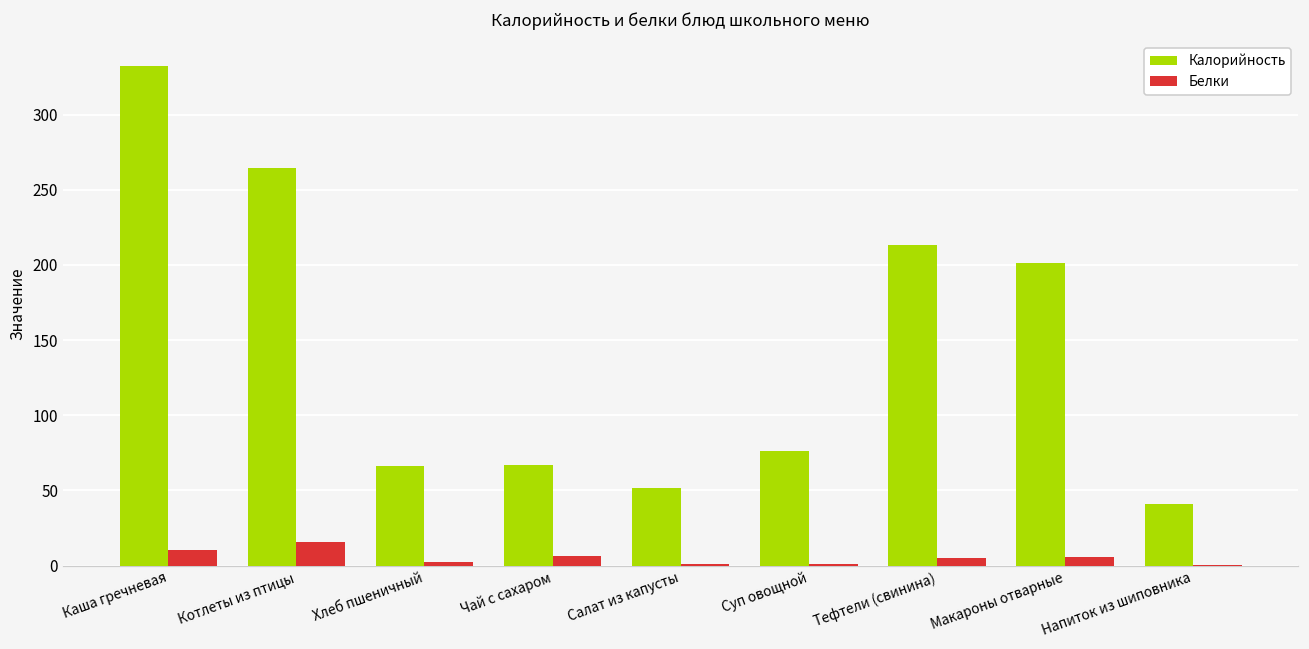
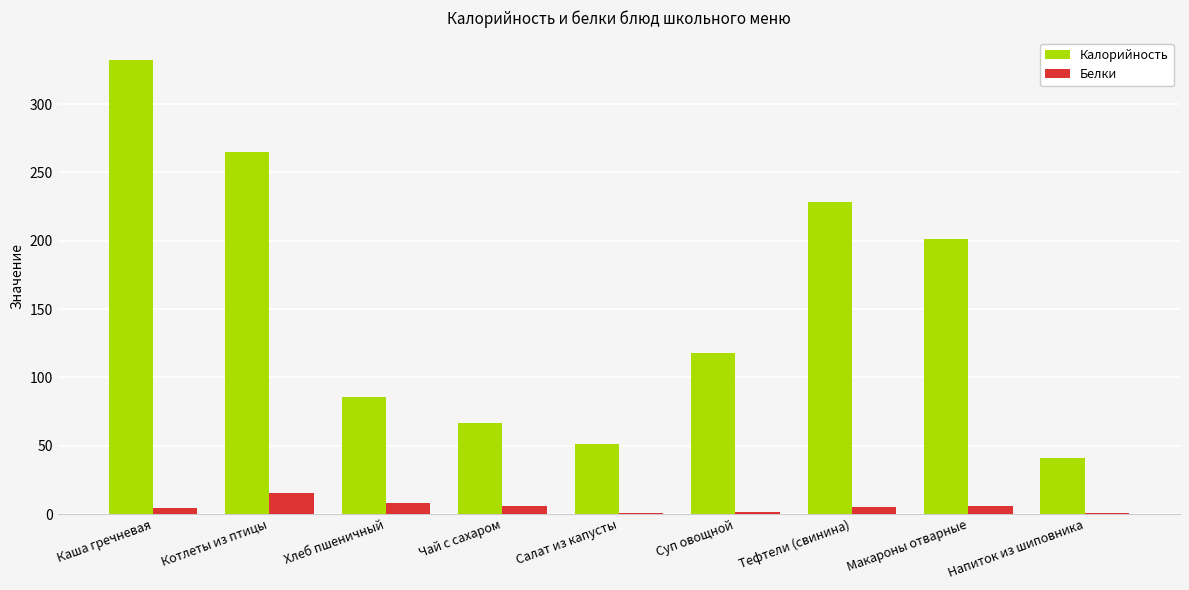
Белки, Каша гречневая: 10 -> 4
Калорийность, Хлеб пшеничный: 66 -> 86
Белки, Хлеб пшеничный: 2 -> 8
Калорийность, Суп овощной: 76 -> 118
Калорийность, Тефтели (свинина): 213 -> 228
